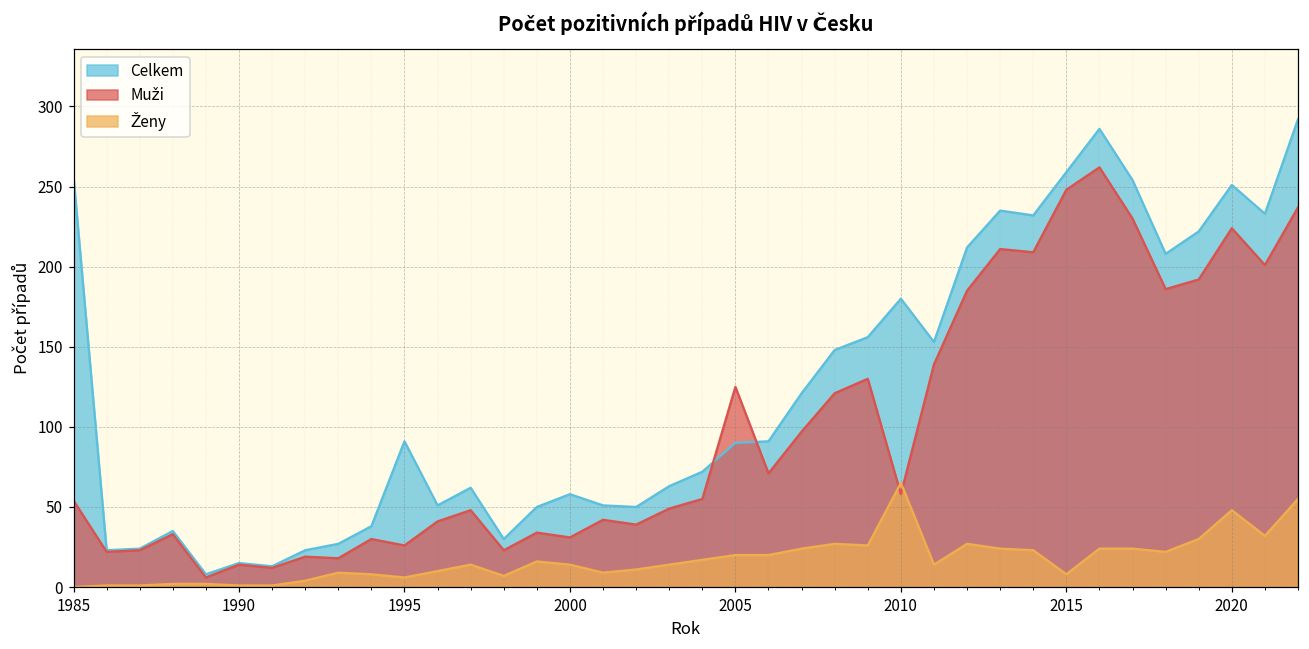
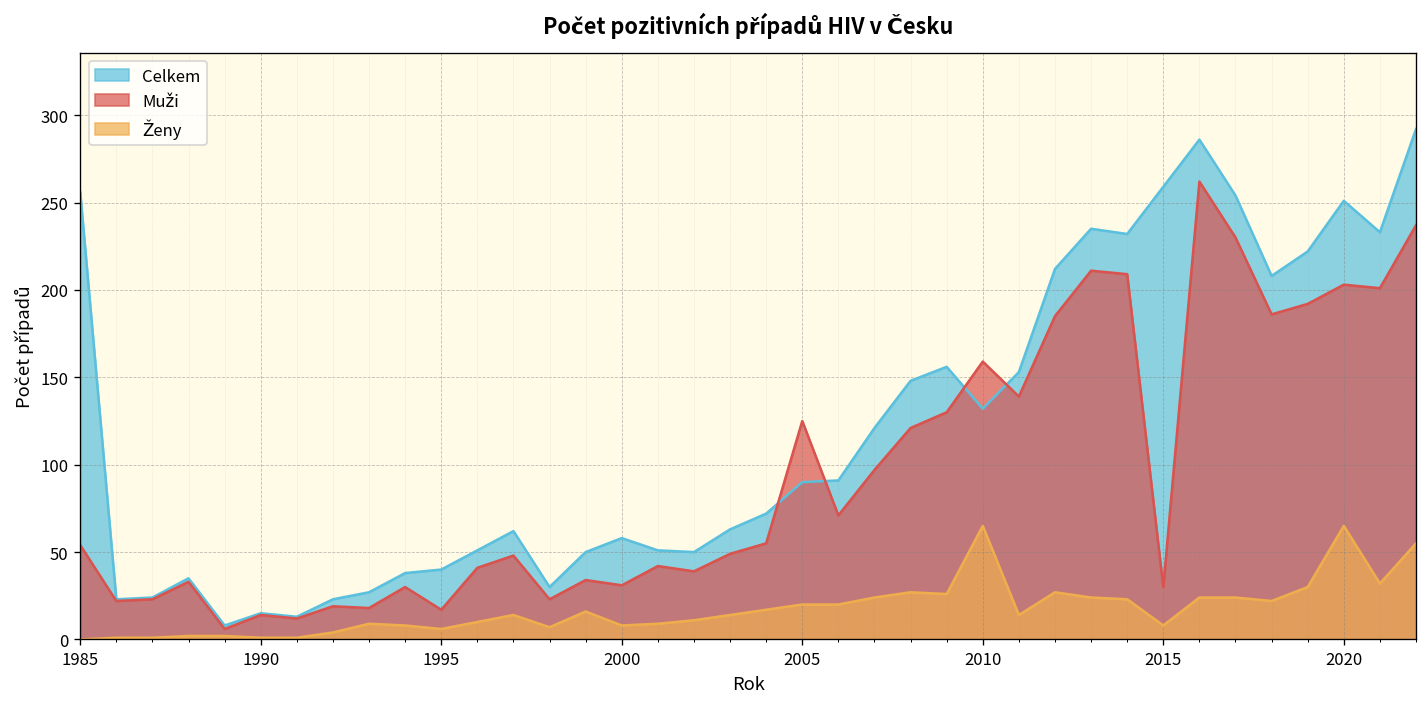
Celkem, 1995: 91 -> 40
Muži, 1995: 26 -> 17
Ženy, 2000: 14 -> 8
Celkem, 2010: 180 -> 132
Muži, 2010: 58 -> 159
Muži, 2015: 248 -> 30
Muži, 2020: 224 -> 203
Ženy, 2020: 48 -> 65
